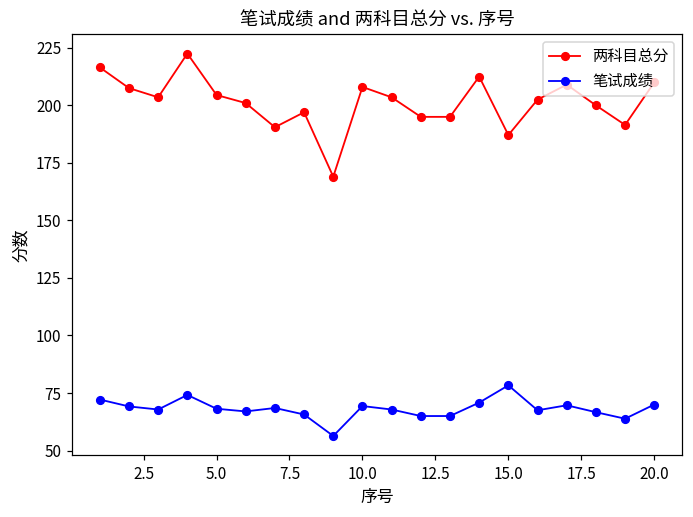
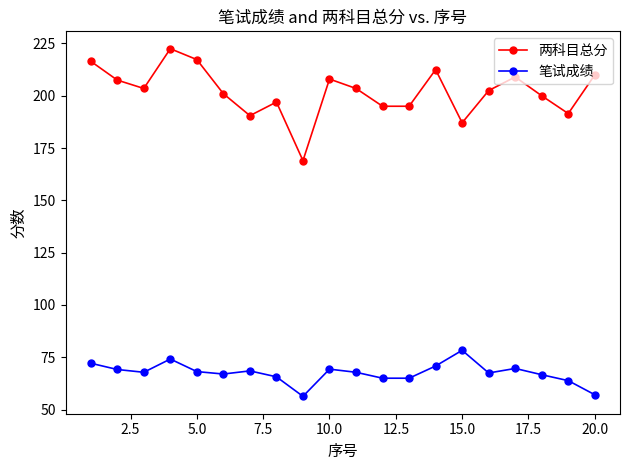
两科目总分, 5.0: 205 -> 217
笔试成绩, 20.0: 70 -> 57
